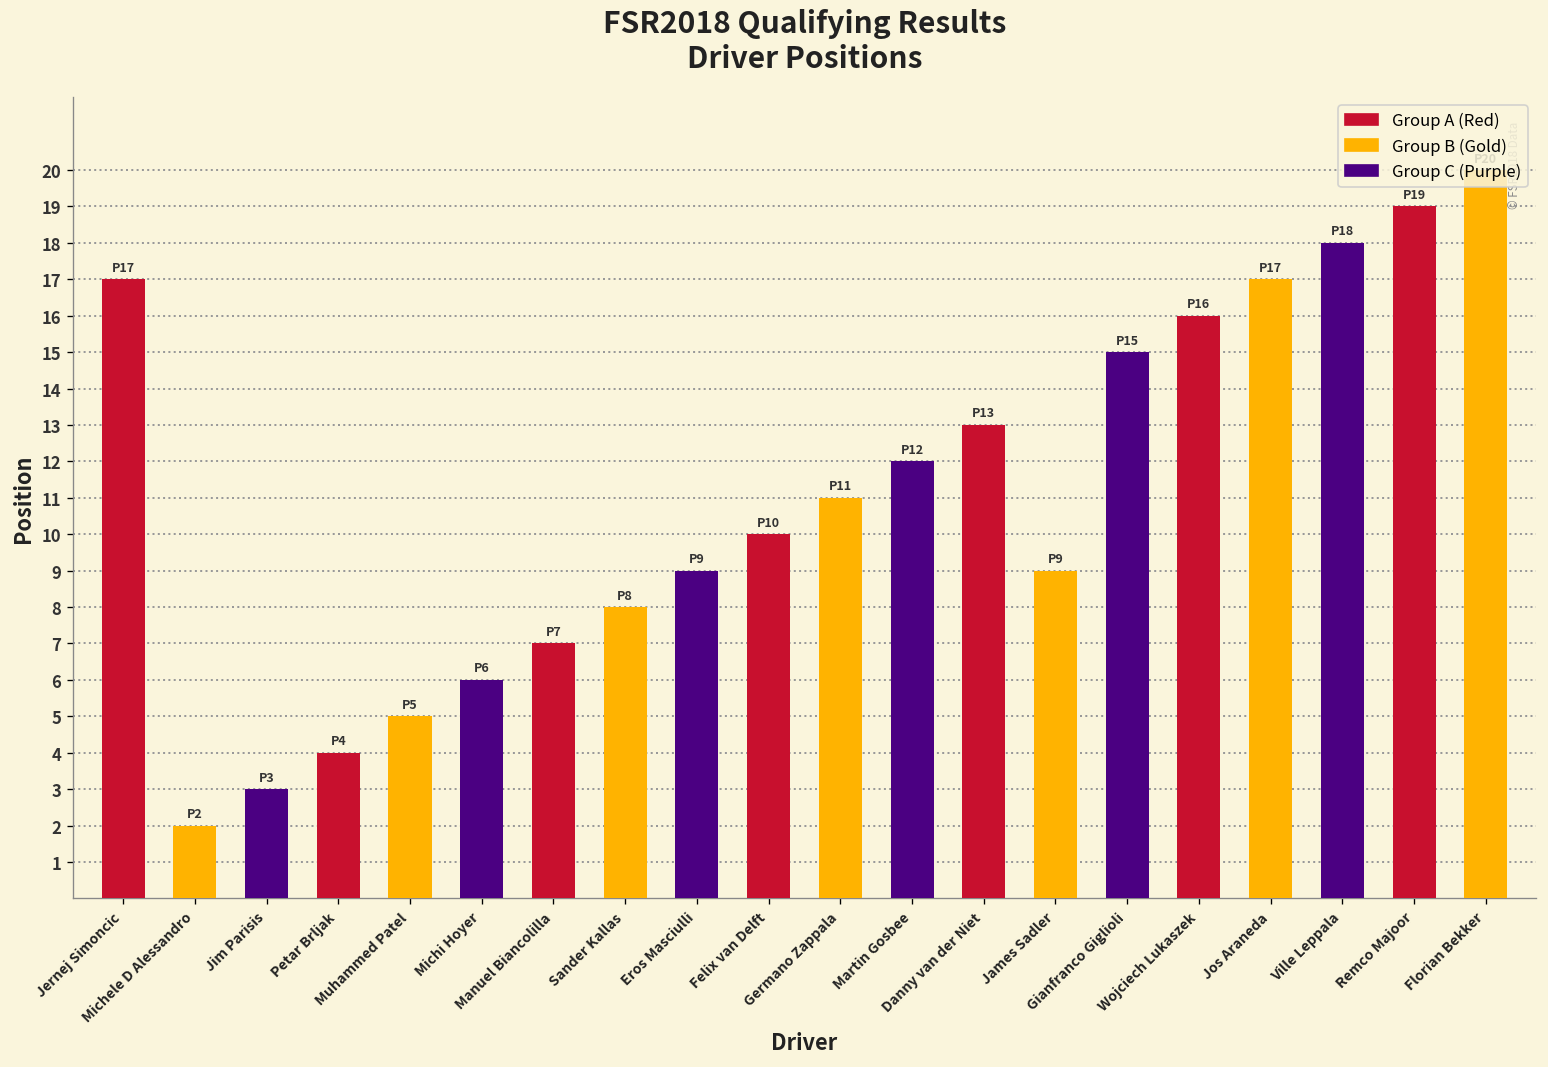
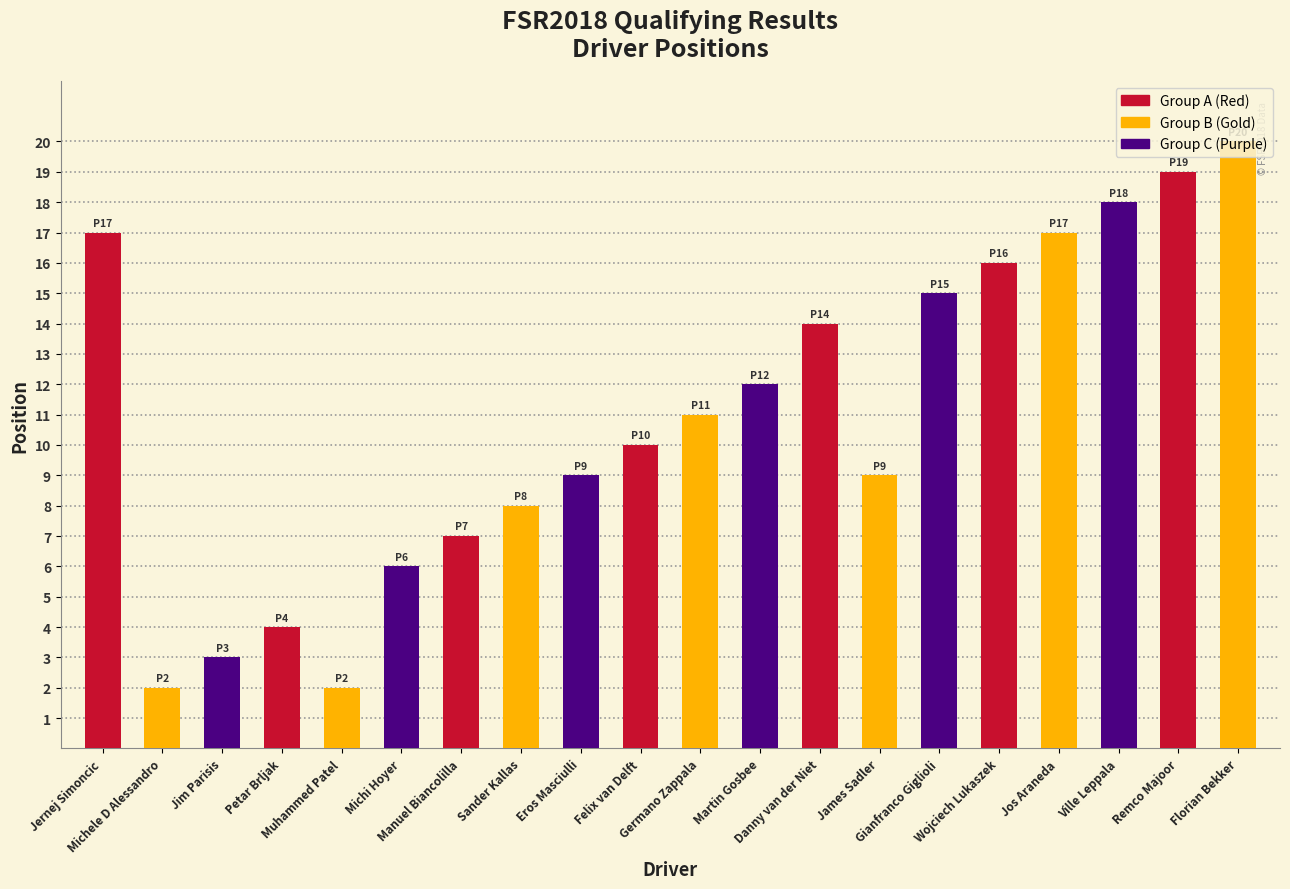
Muhammed Patel: 5 -> 2
Danny van der Niet: 13 -> 14
